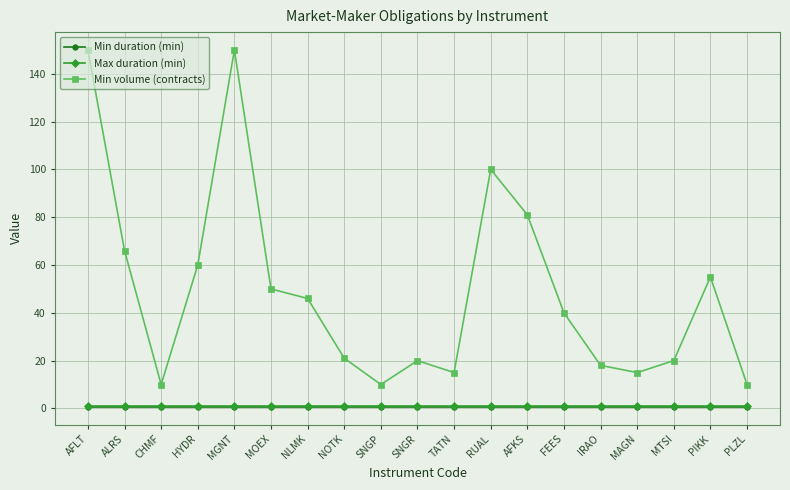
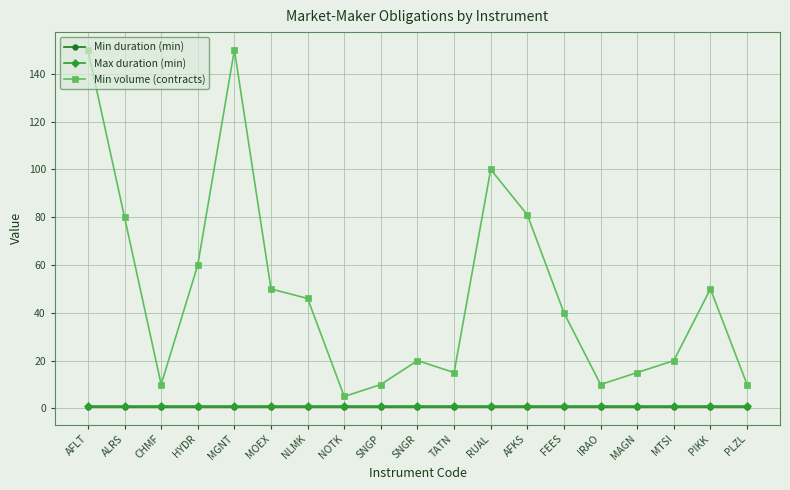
Min volume (contracts), ALRS: 66 -> 80
Min volume (contracts), NOTK: 21 -> 5
Min volume (contracts), IRAO: 18 -> 10
Min volume (contracts), PIKK: 55 -> 50
